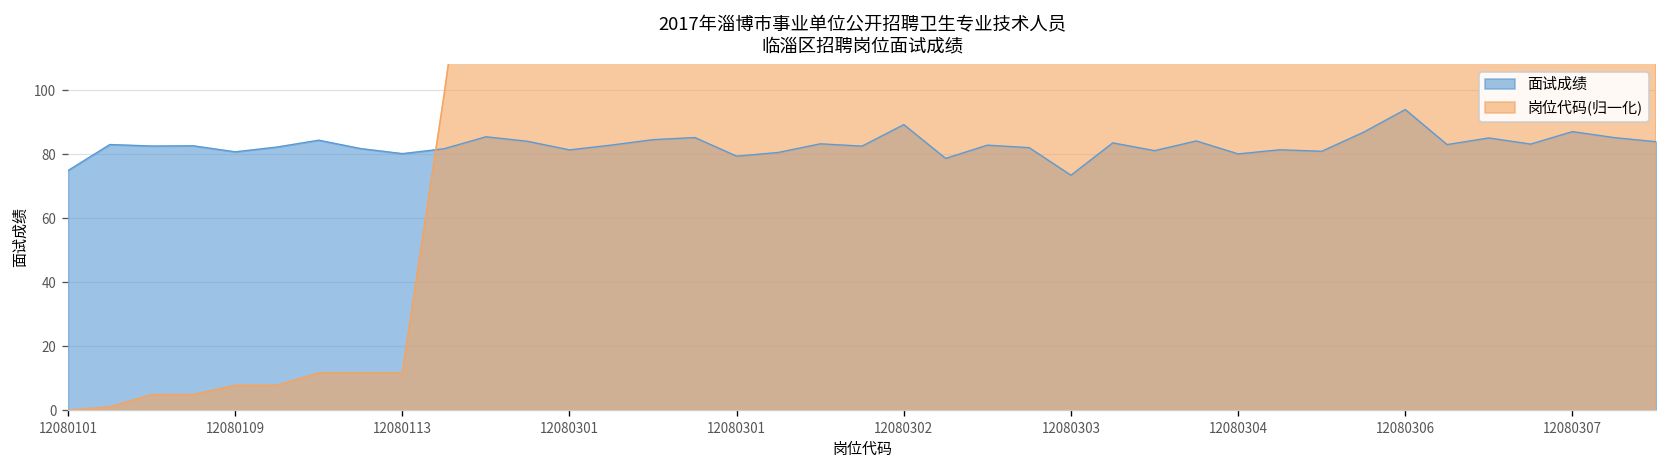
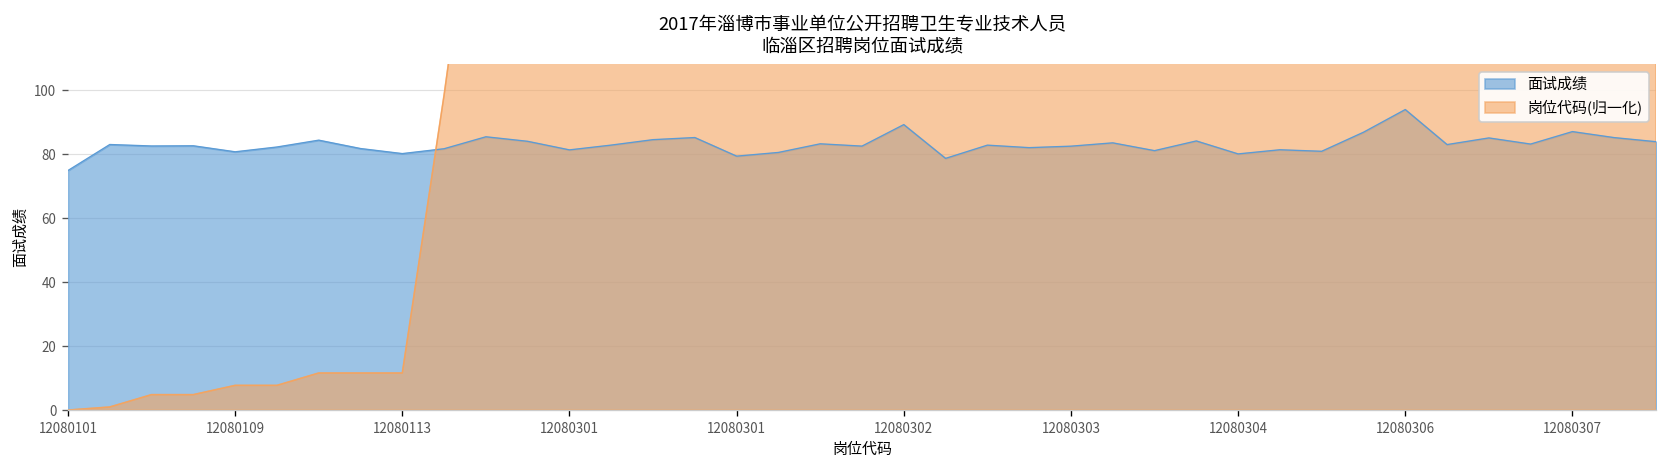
面试成绩, 12080303: 73 -> 83
